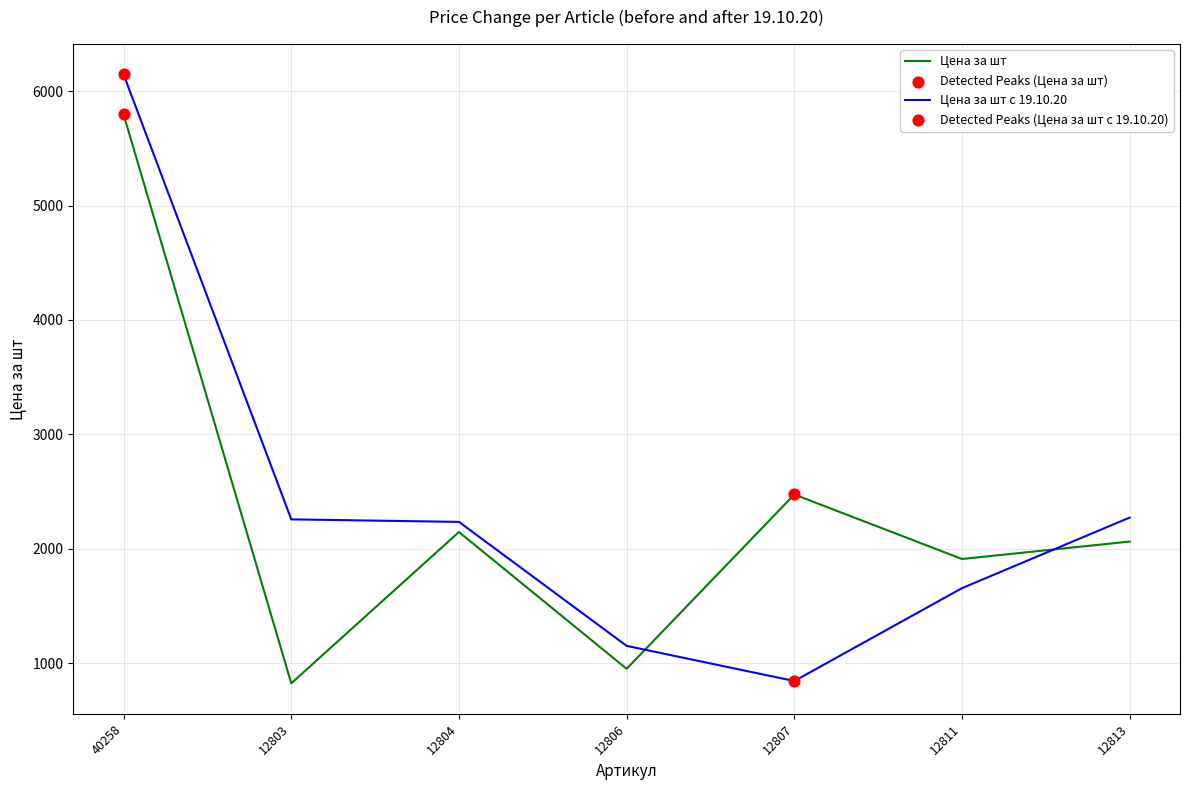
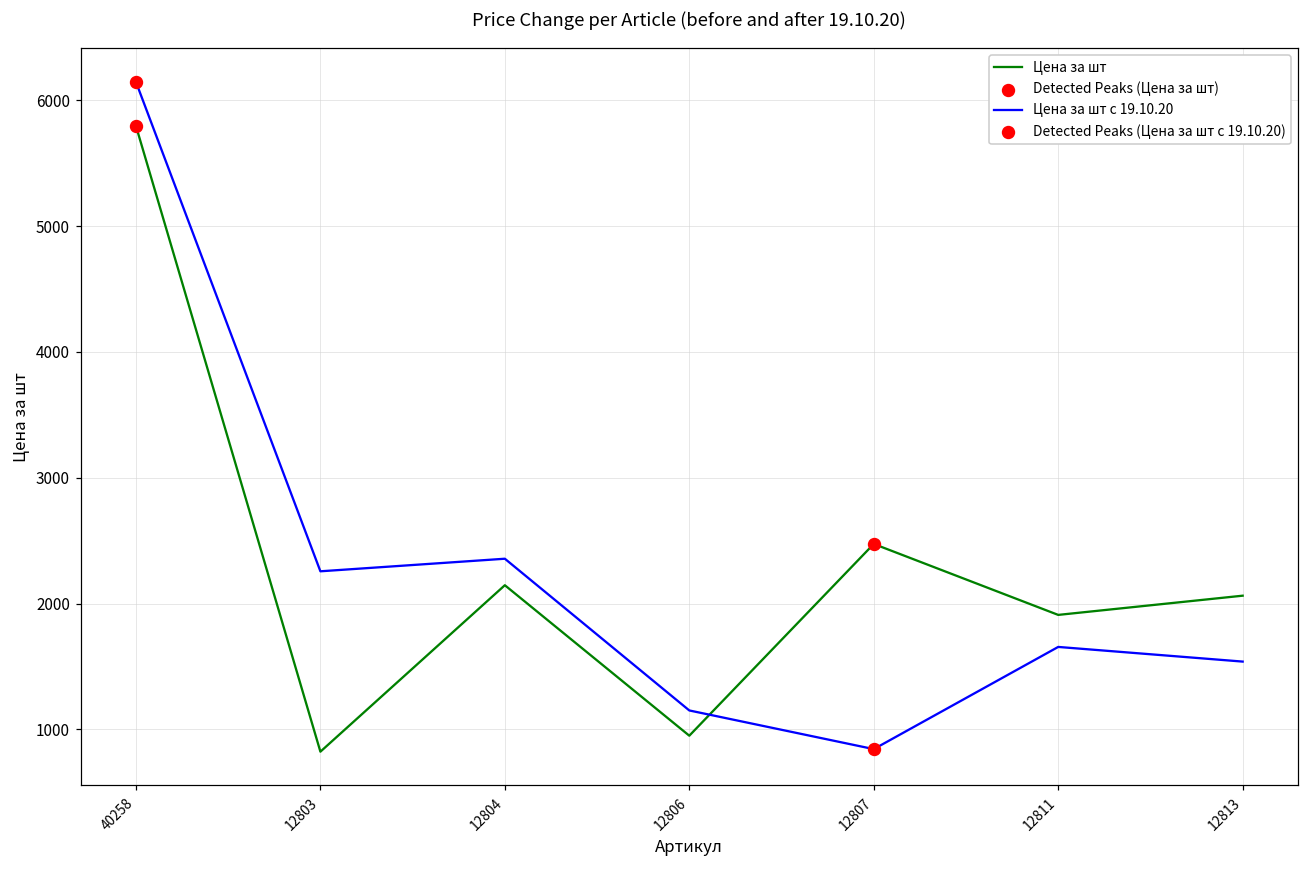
Цена за шт с 19.10.20, 12804: 2230 -> 2360
Цена за шт с 19.10.20, 12813: 2270 -> 1540
